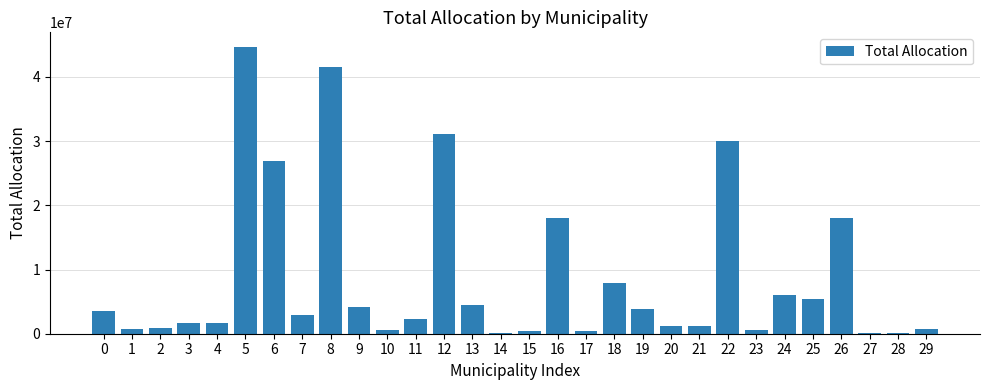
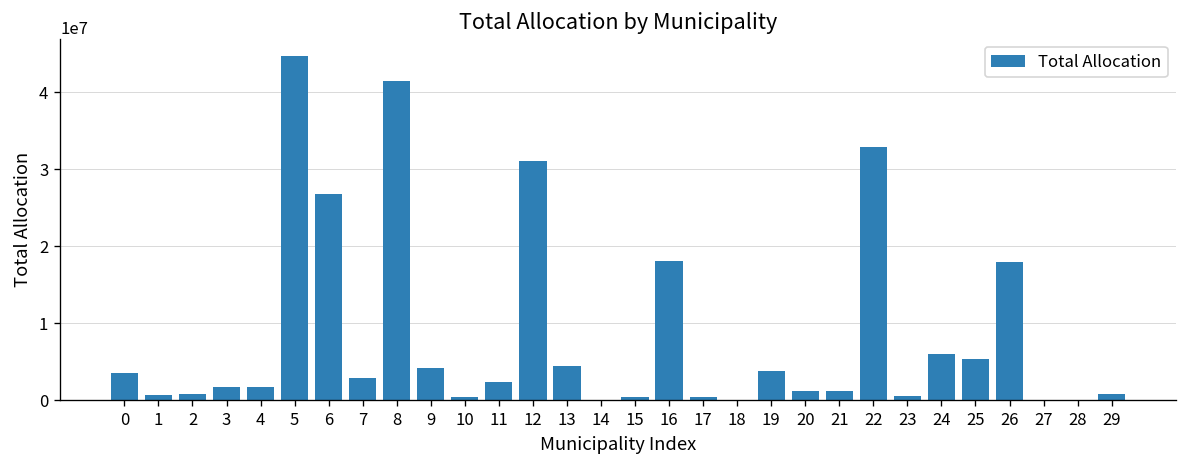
18: 8000000 -> 0
22: 30000000 -> 33000000
